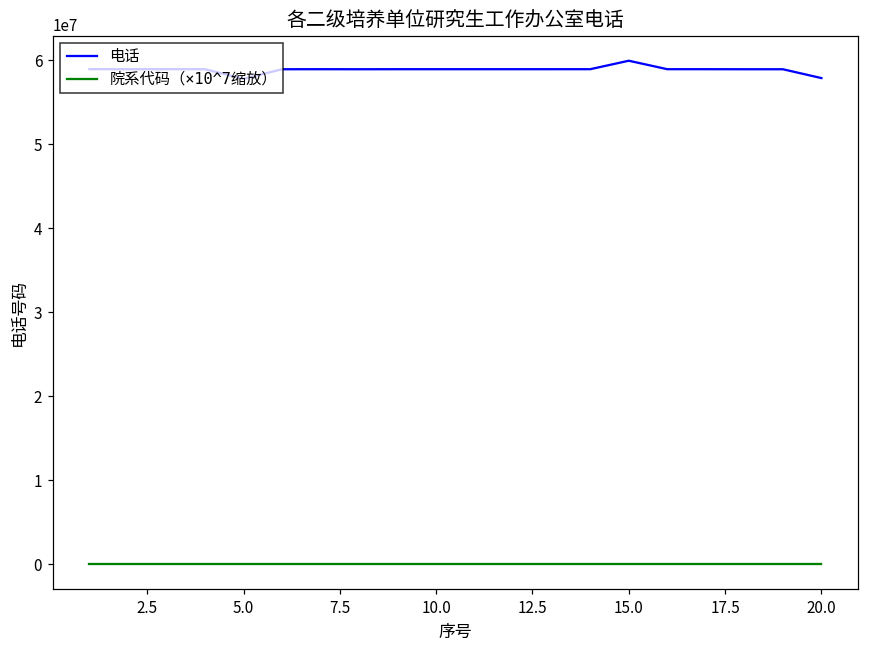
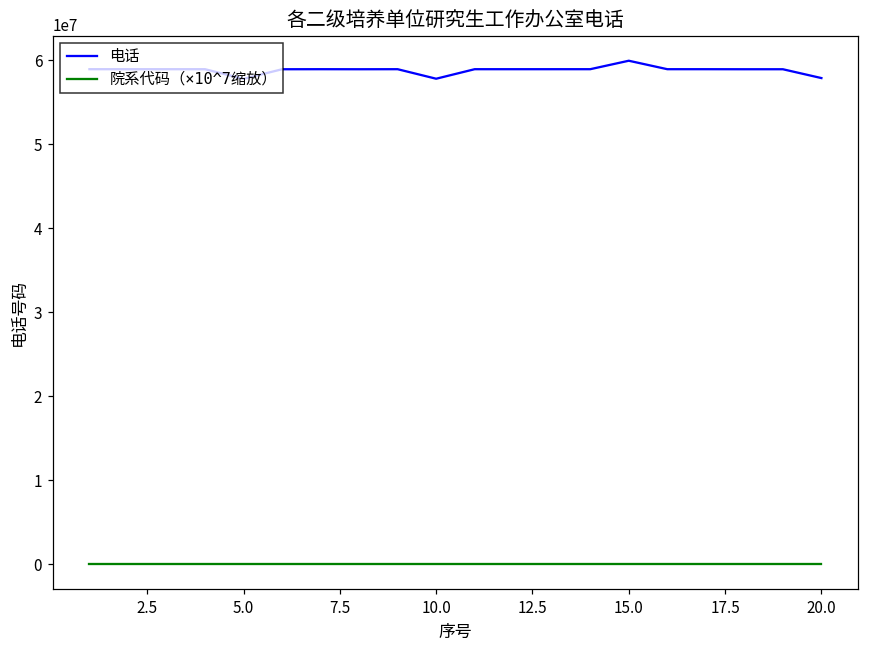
电话, 10.0: 59000000 -> 58000000
